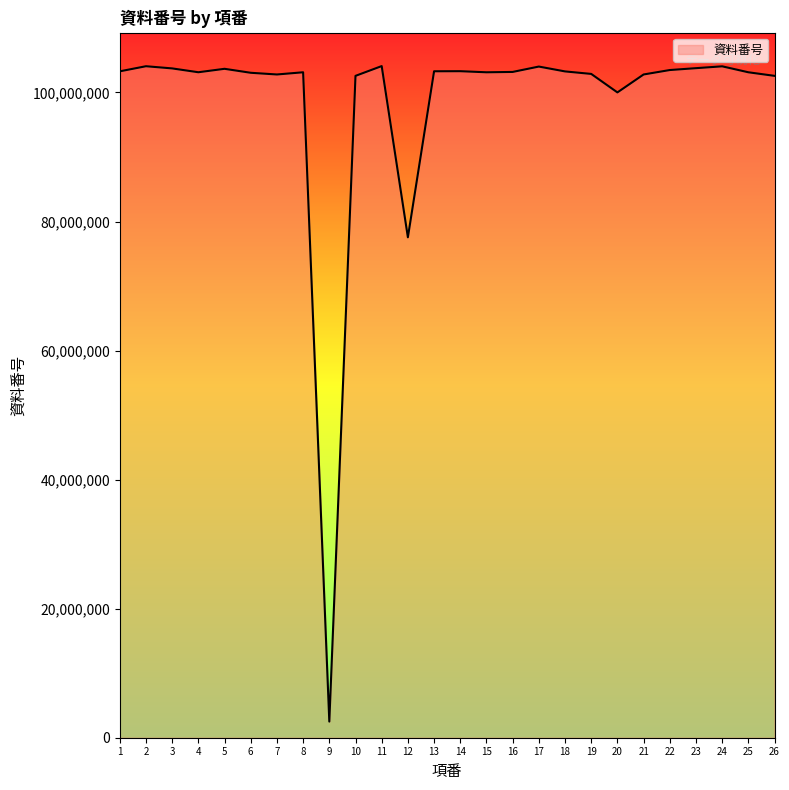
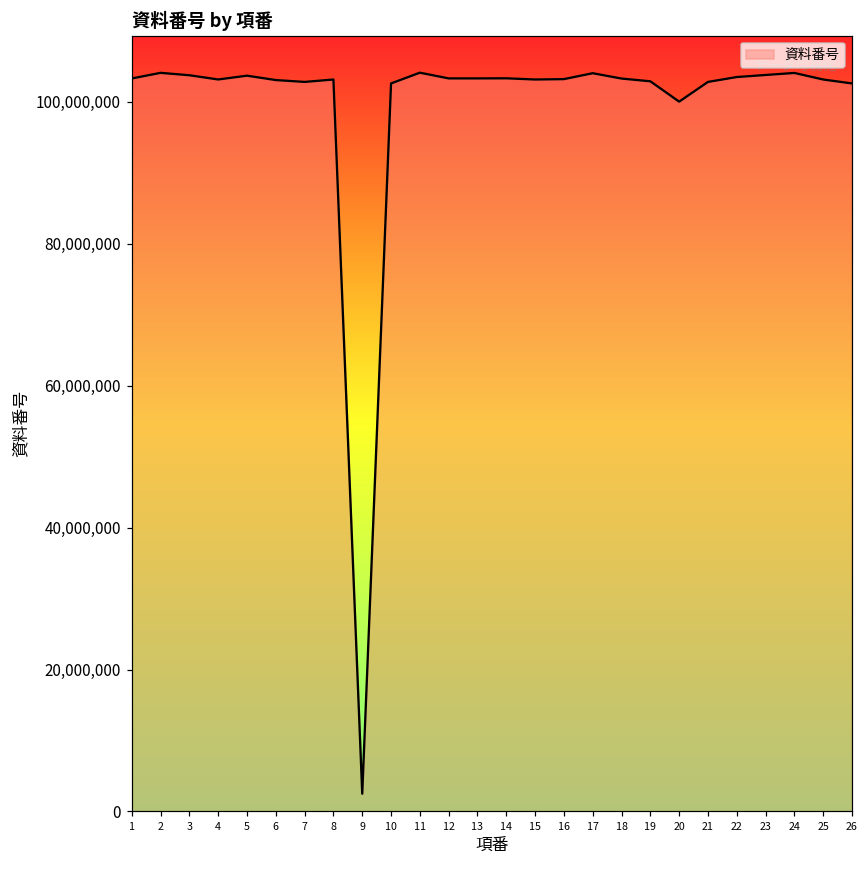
12: 78,000,000 -> 103,000,000
